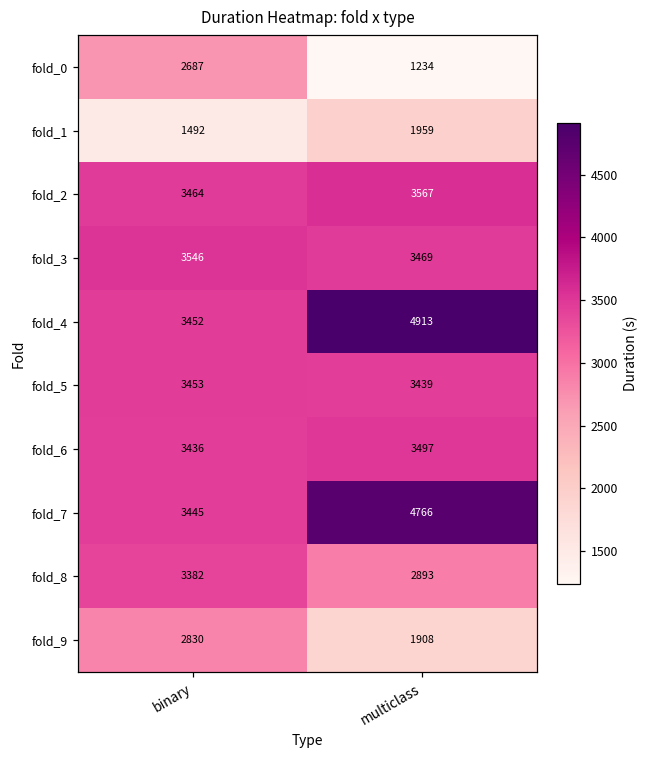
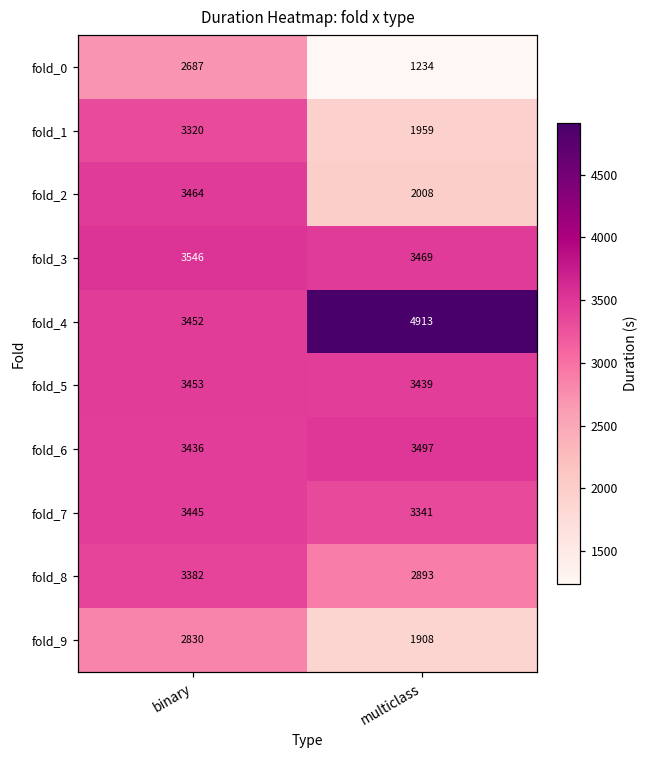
fold_1, binary: 1492 -> 3320
fold_2, multiclass: 3567 -> 2008
fold_7, multiclass: 4766 -> 3341
